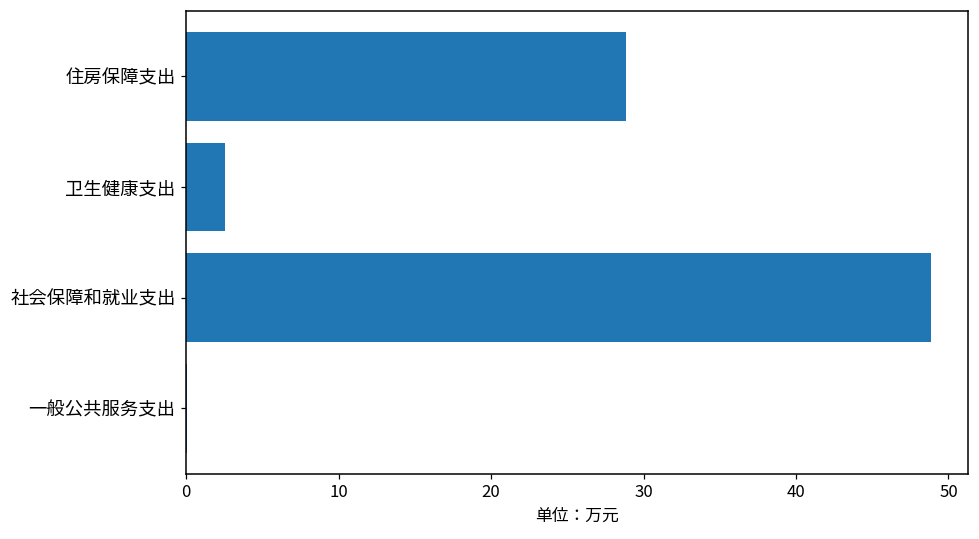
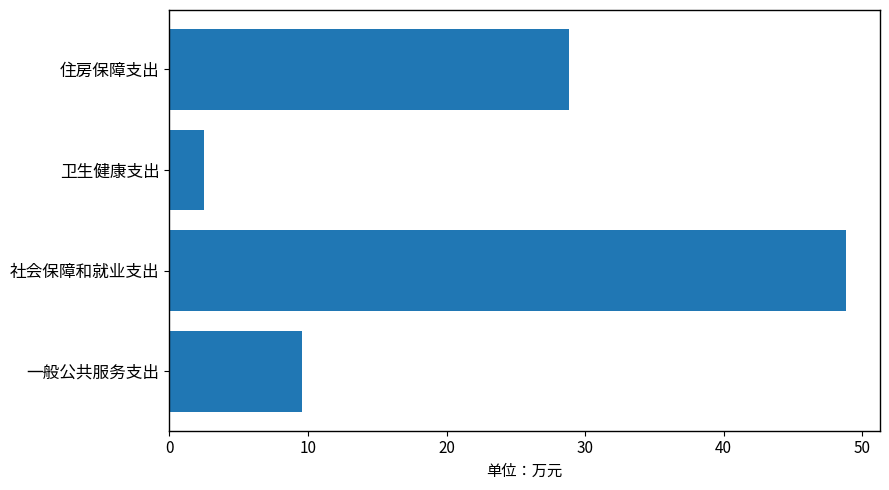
一般公共服务支出: 0.1 -> 9.6
